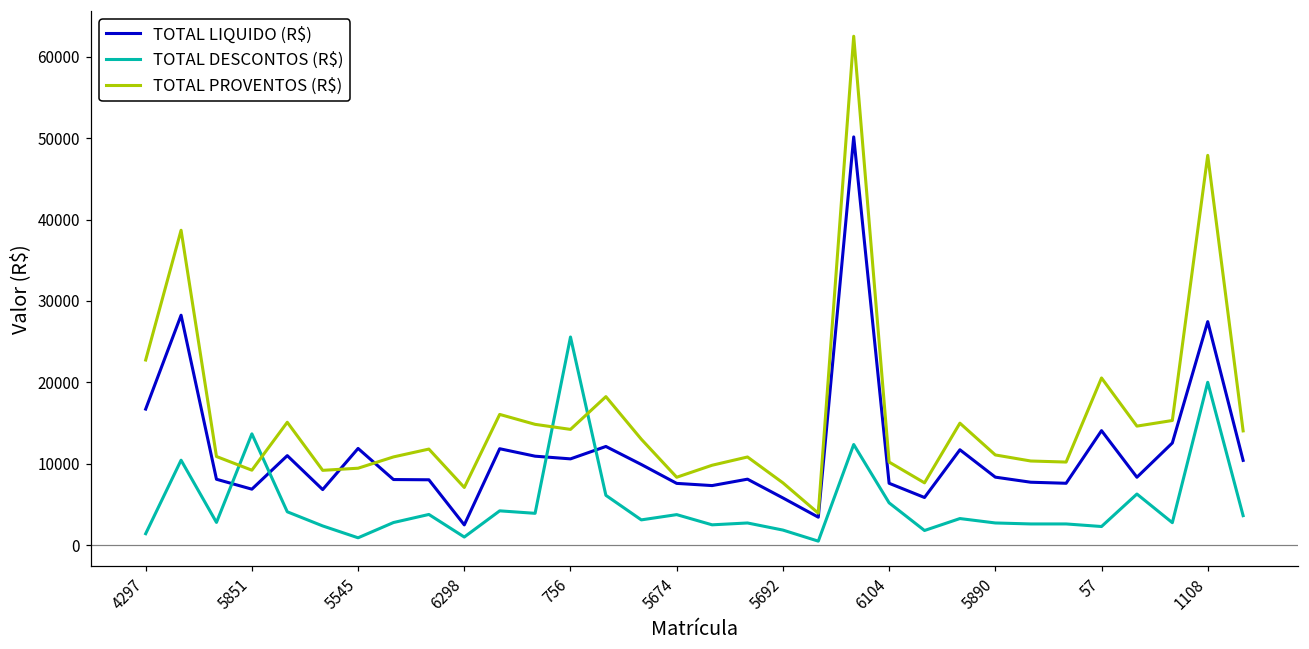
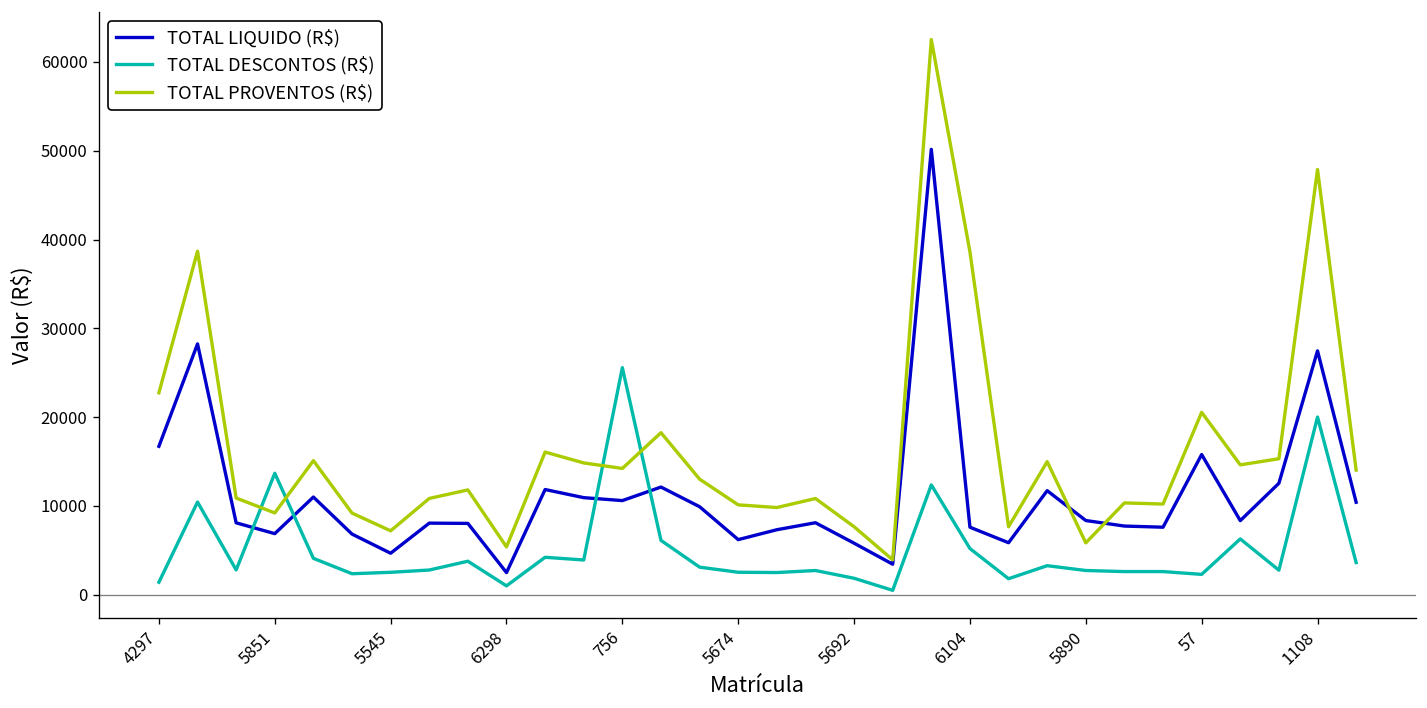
TOTAL LIQUIDO (R$), 5545: 12000 -> 5000
TOTAL DESCONTOS (R$), 5545: 1000 -> 3000
TOTAL PROVENTOS (R$), 5545: 9000 -> 7000
TOTAL PROVENTOS (R$), 6298: 7000 -> 5000
TOTAL LIQUIDO (R$), 5674: 8000 -> 6000
TOTAL DESCONTOS (R$), 5674: 4000 -> 3000
TOTAL PROVENTOS (R$), 5674: 8000 -> 10000
TOTAL PROVENTOS (R$), 6104: 10000 -> 39000
TOTAL PROVENTOS (R$), 5890: 11000 -> 6000
TOTAL LIQUIDO (R$), 57: 14000 -> 16000
